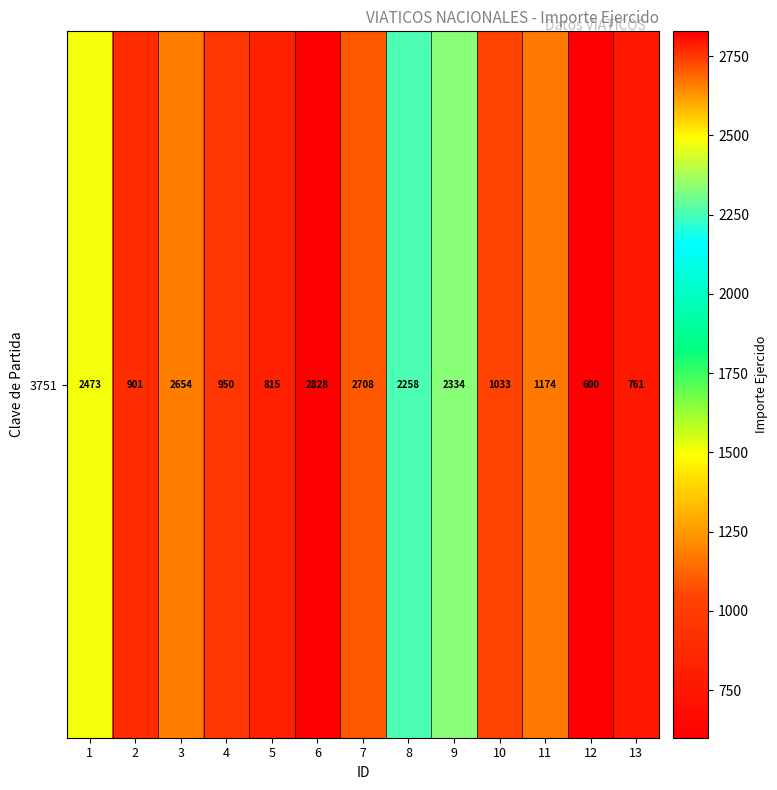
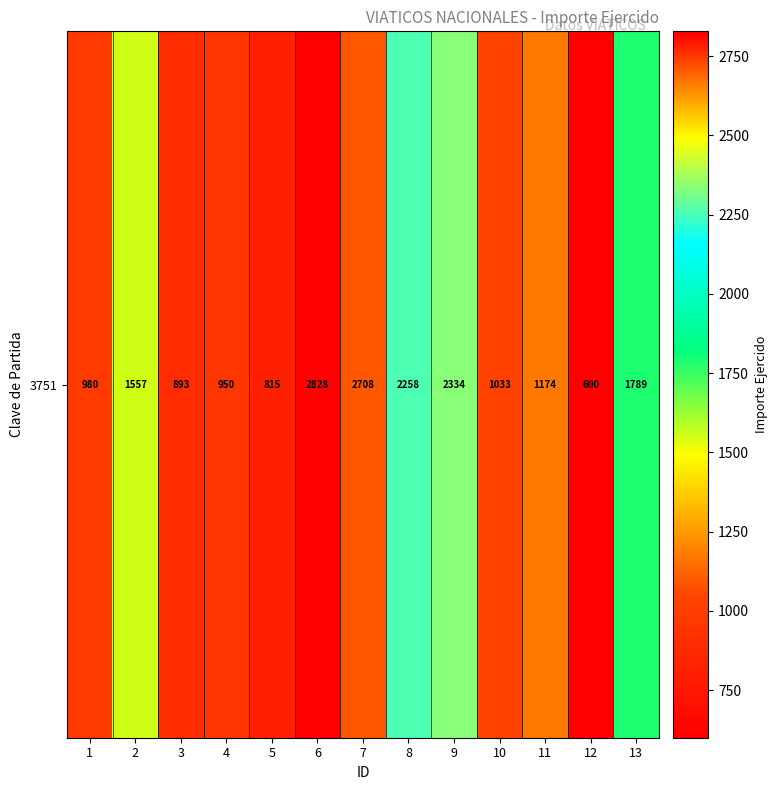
3751, 1: 2473 -> 980
3751, 2: 901 -> 1557
3751, 3: 2654 -> 893
3751, 13: 761 -> 1789
